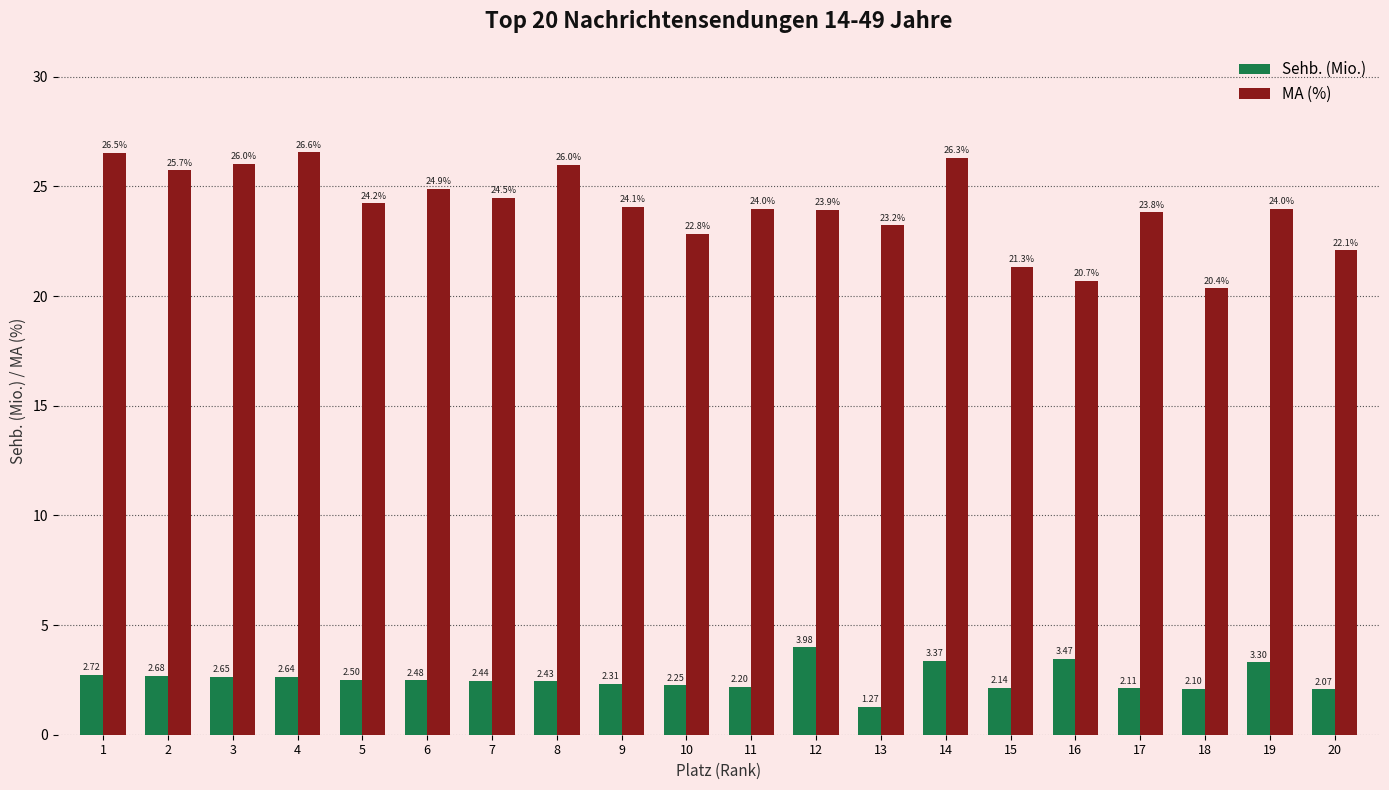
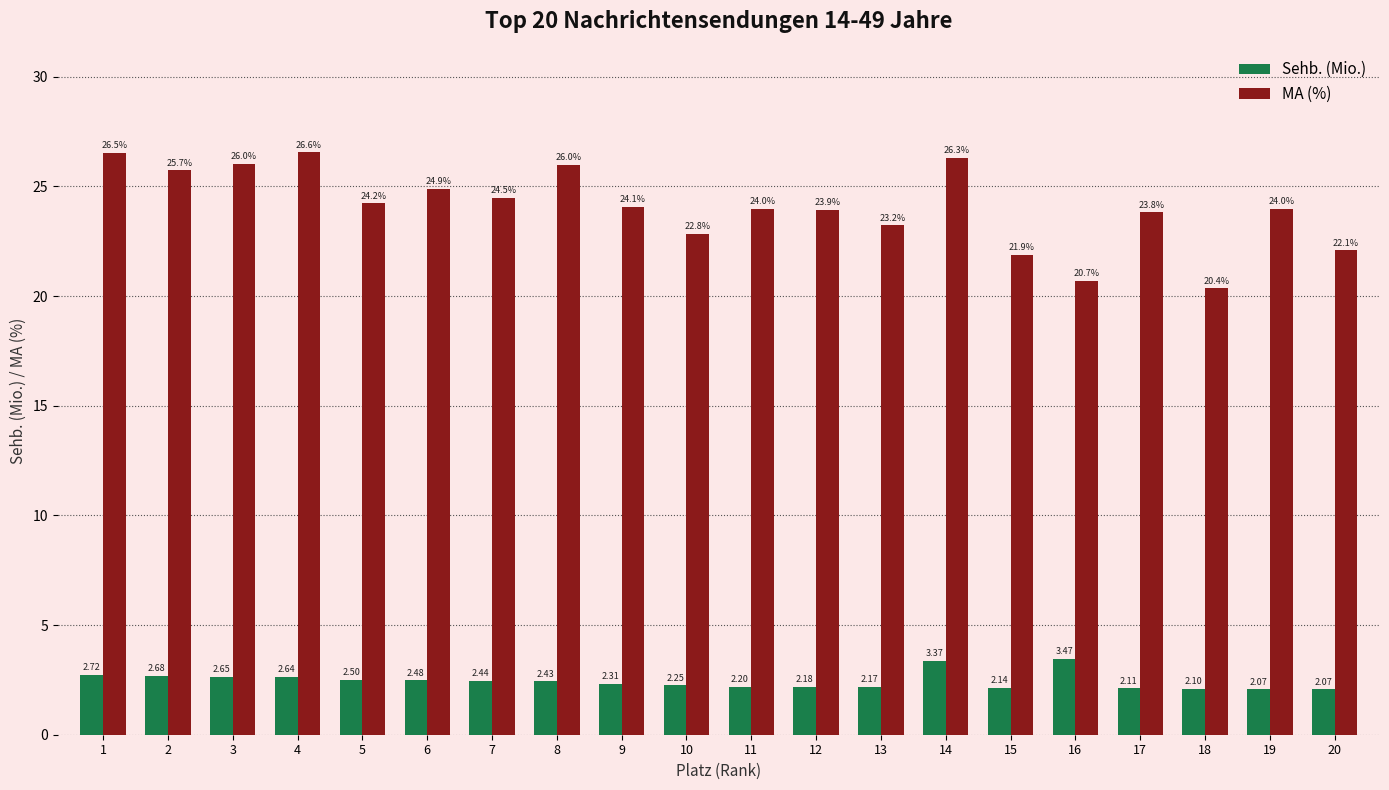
Sehb. (Mio.), 12: 3.98 -> 2.18
Sehb. (Mio.), 13: 1.27 -> 2.17
MA (%), 15: 21.3% -> 21.9%
Sehb. (Mio.), 19: 3.30 -> 2.07
